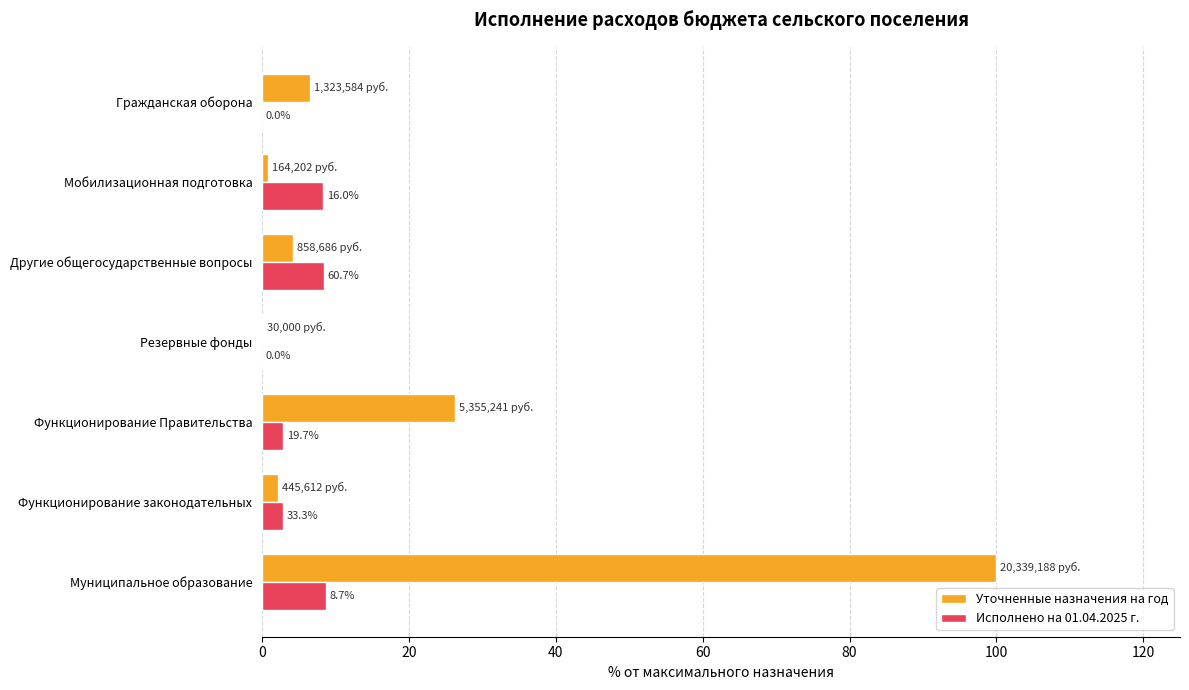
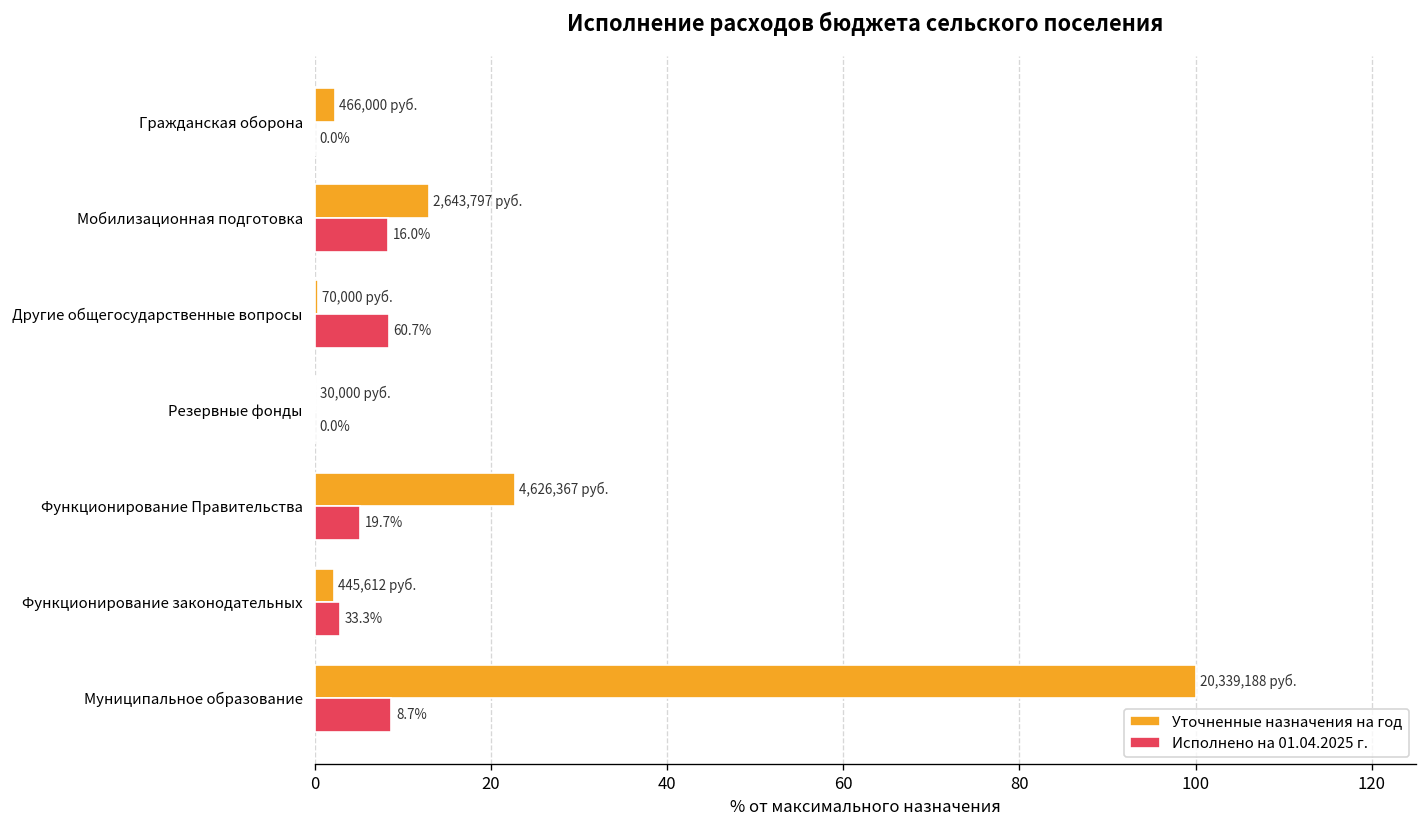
Уточненные назначения на год, Гражданская оборона: 1,323,584 -> 466,000
Уточненные назначения на год, Мобилизационная подготовка: 164,202 -> 2,643,797
Уточненные назначения на год, Другие общегосударственные вопросы: 858,686 -> 70,000
Уточненные назначения на год, Функционирование Правительства: 5,355,241 -> 4,626,367
Исполнено на 01.04.2025 г., Функционирование Правительства: 3 -> 5
